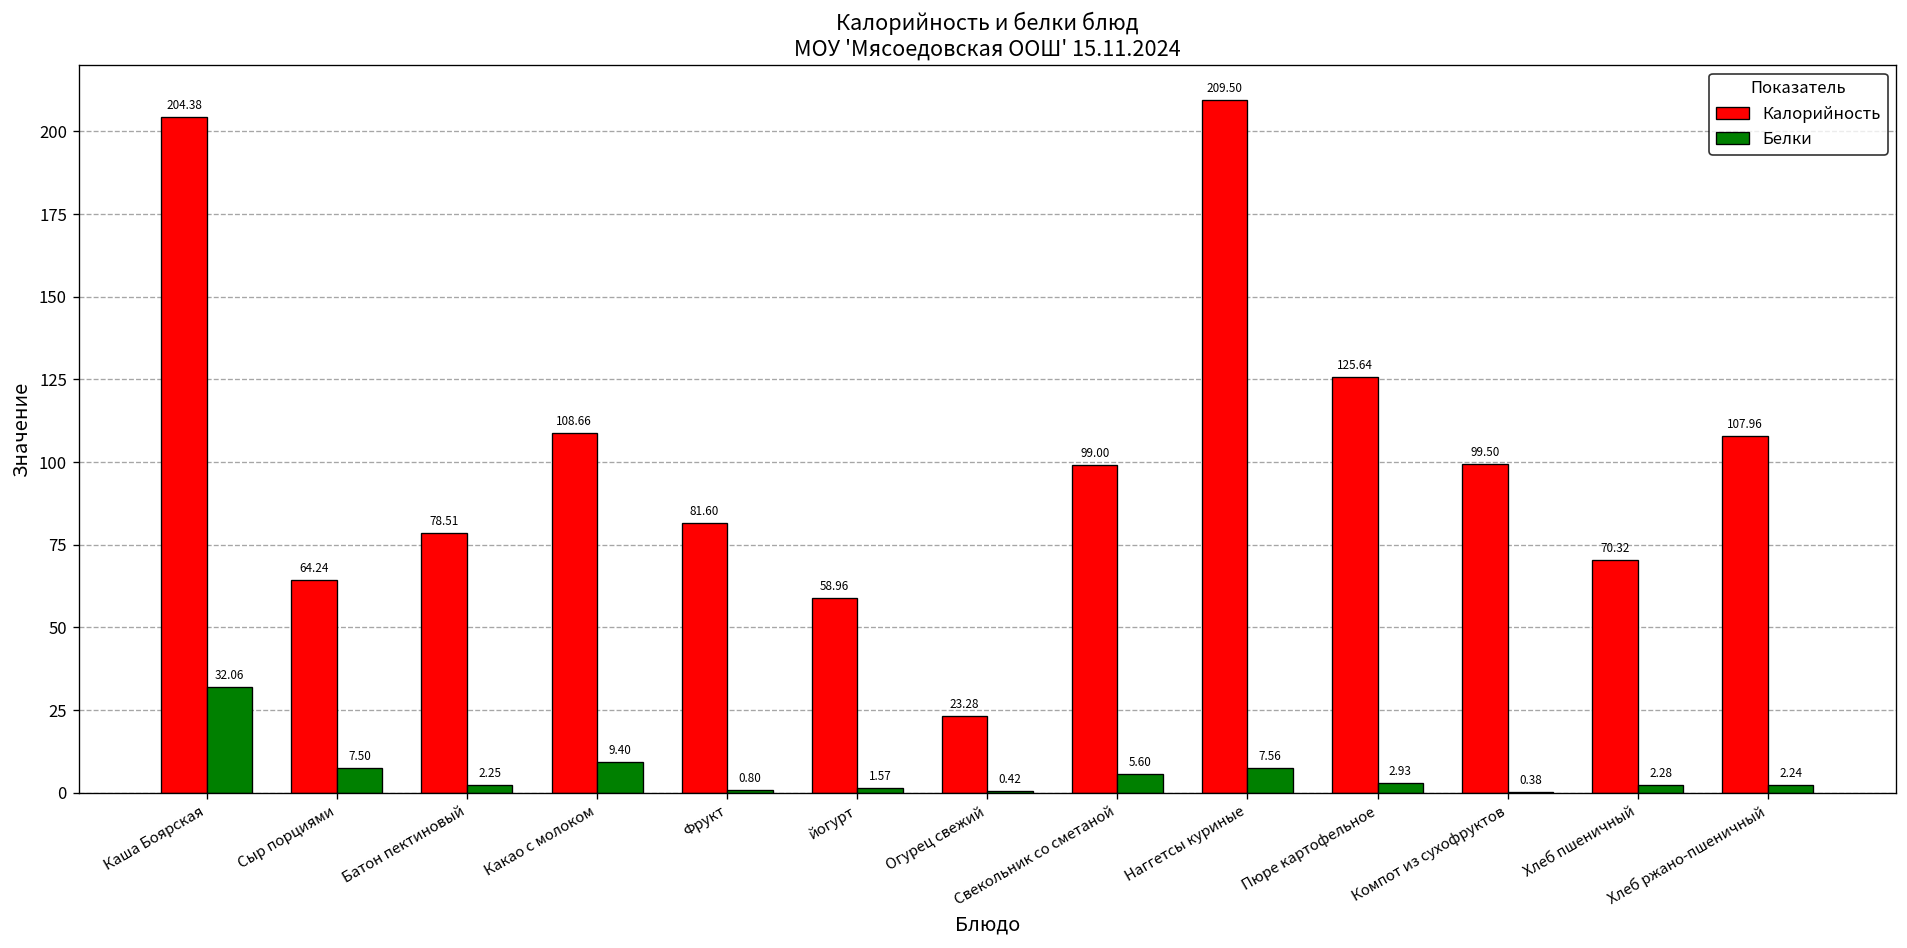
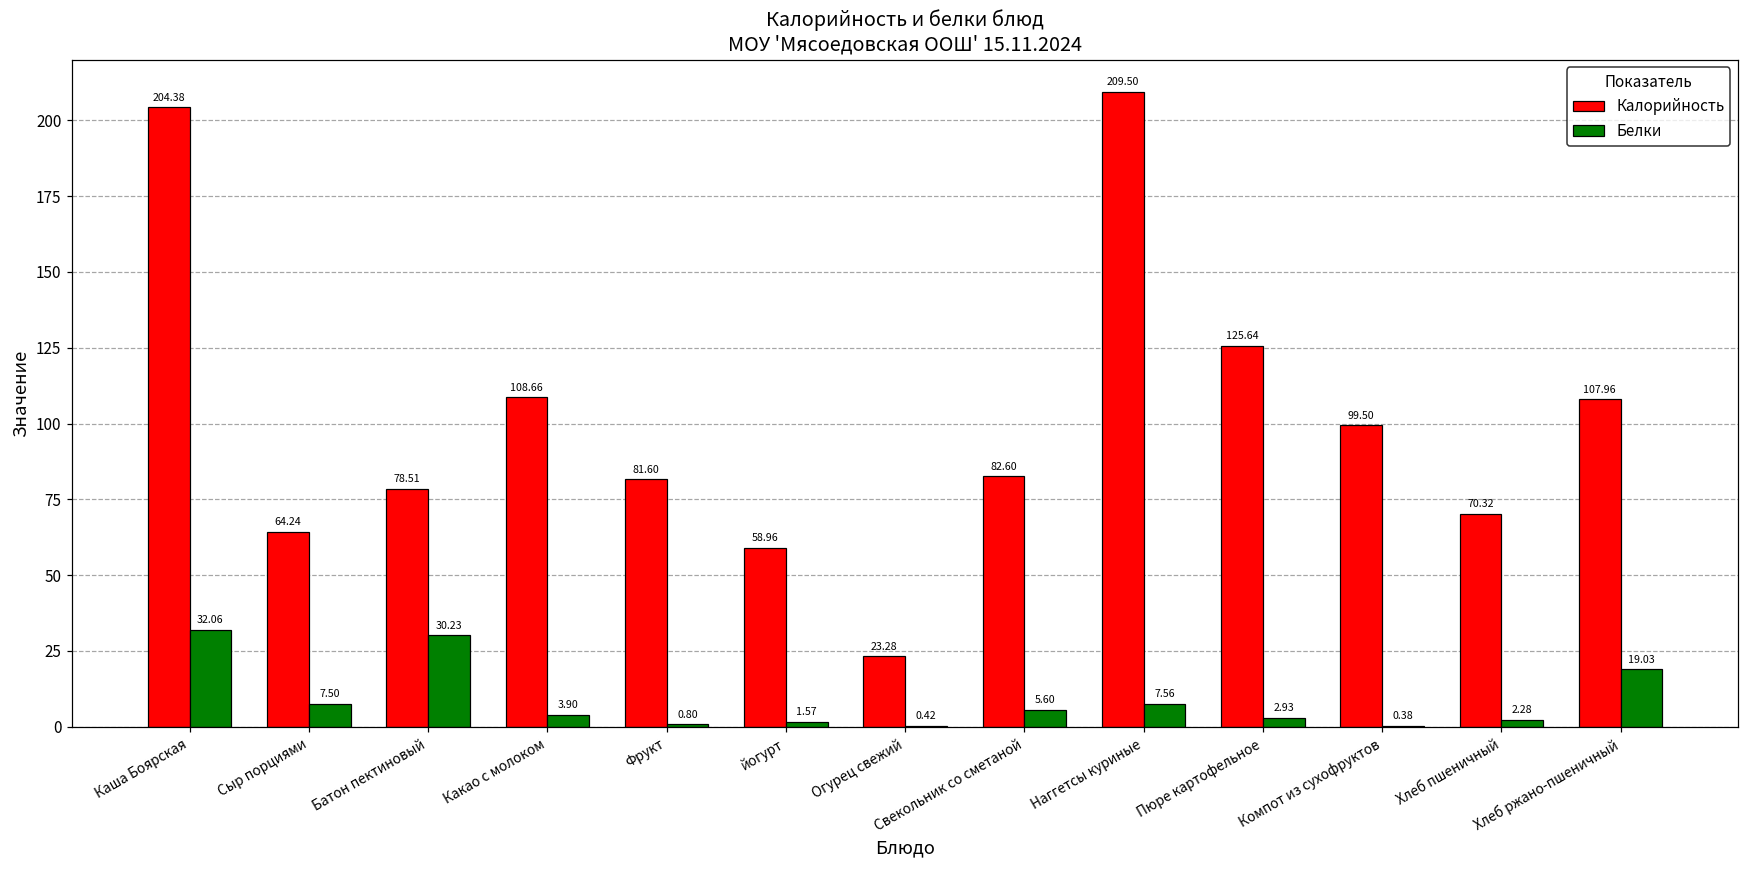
Белки, Батон пектиновый: 2.25 -> 30.23
Белки, Какао с молоком: 9.40 -> 3.90
Калорийность, Свекольник со сметаной: 99.00 -> 82.60
Белки, Хлеб ржано-пшеничный: 2.24 -> 19.03
